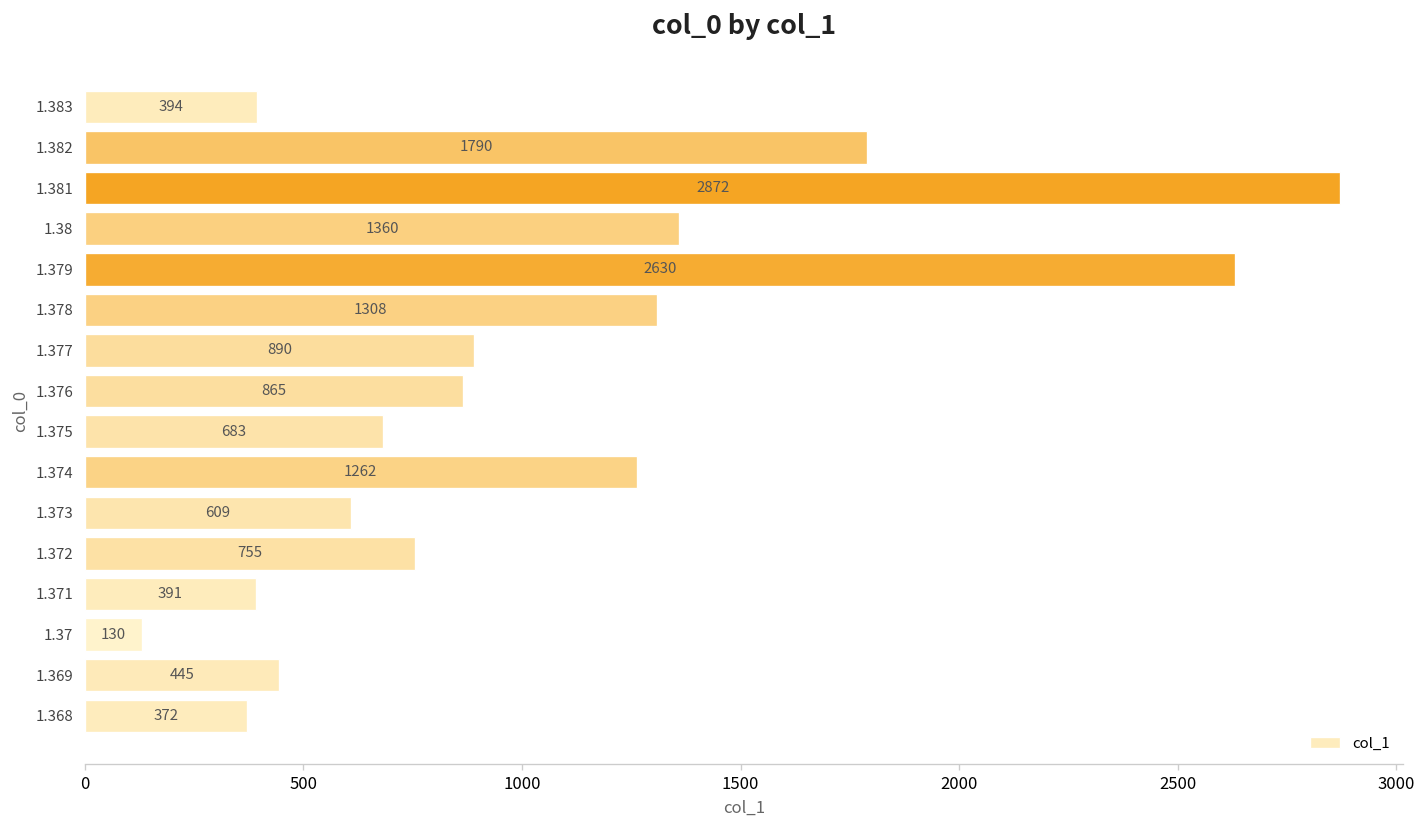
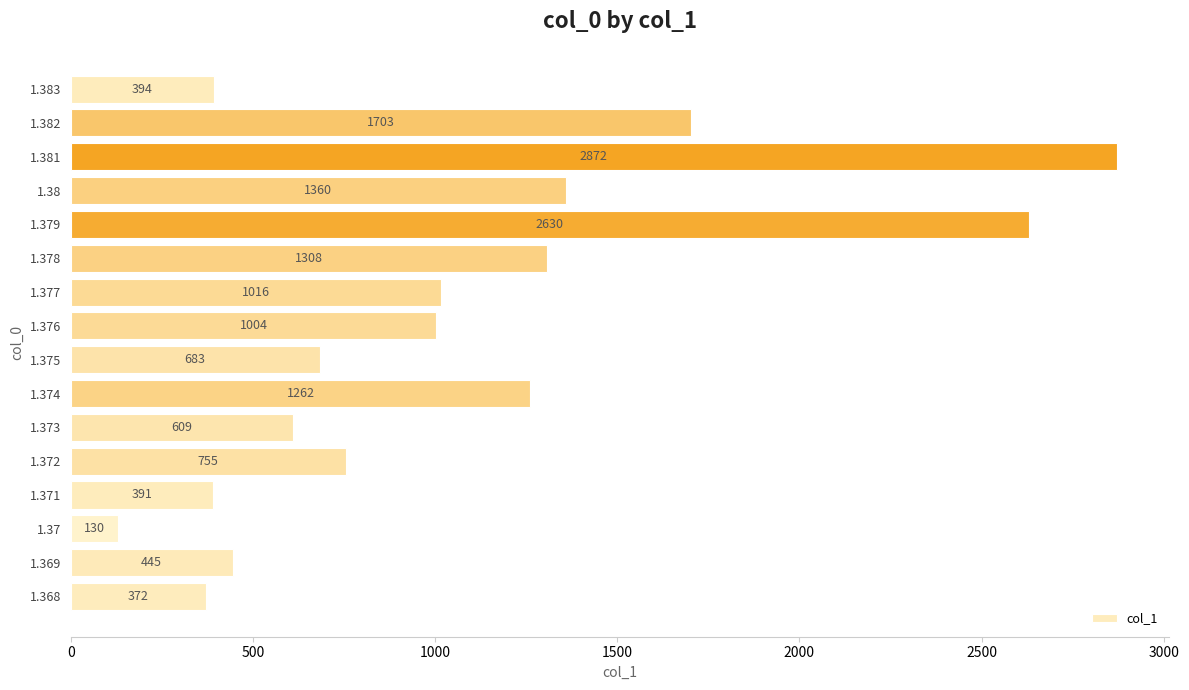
1.382: 1790 -> 1703
1.377: 890 -> 1016
1.376: 865 -> 1004
